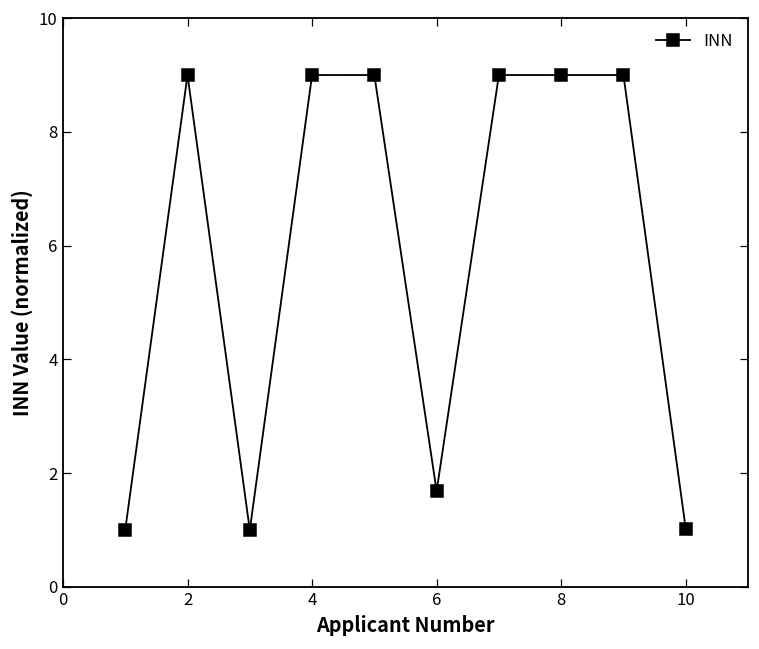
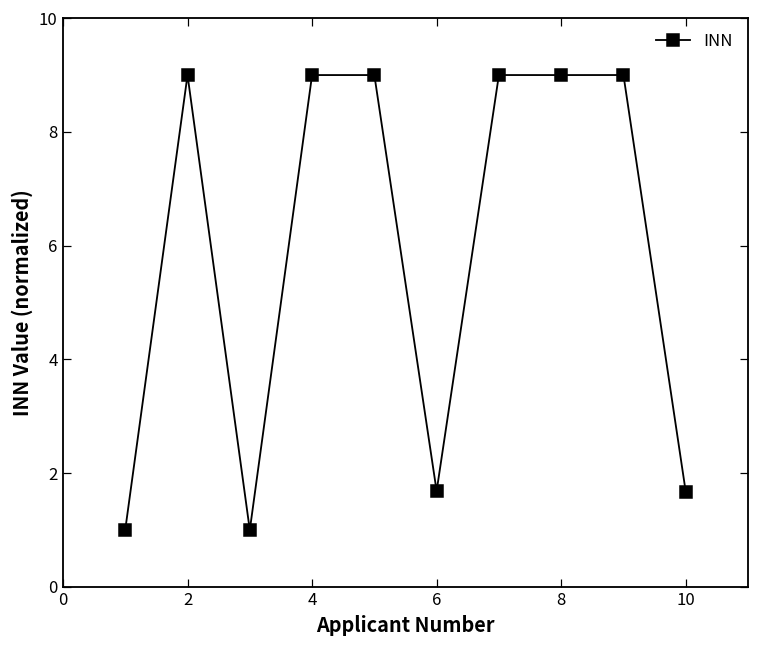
10: 1.0 -> 1.7
